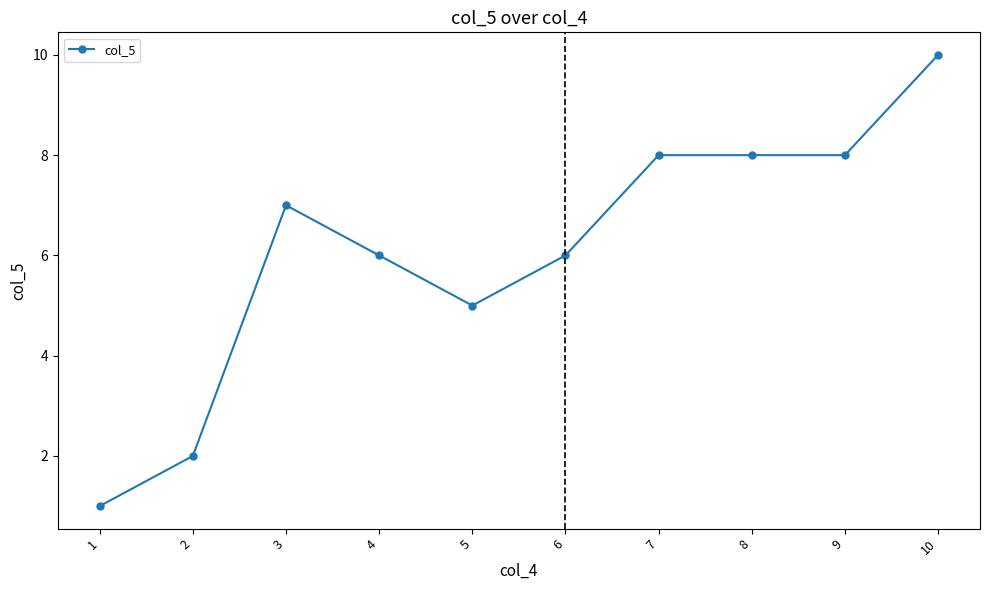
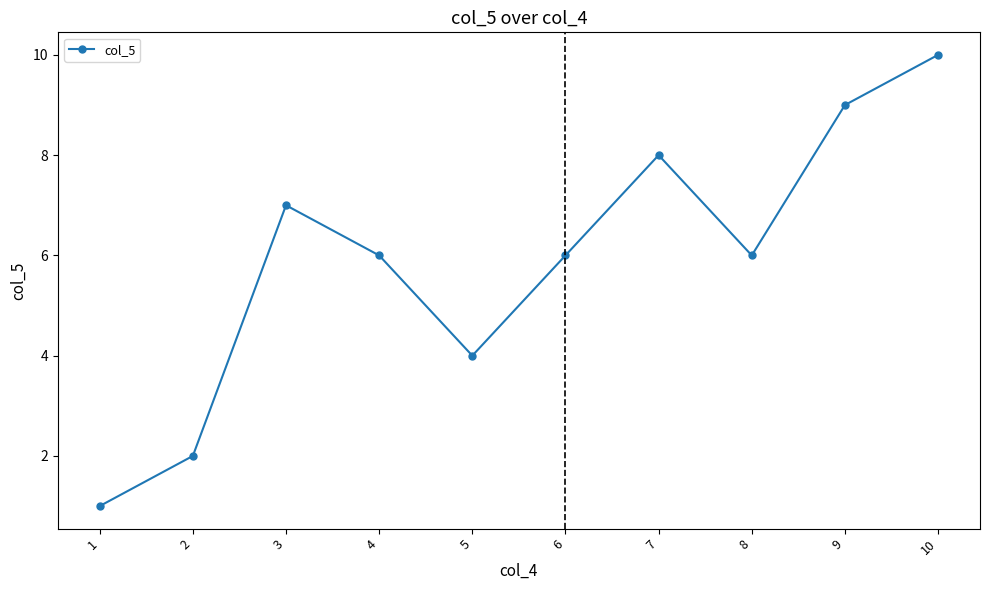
5: 5 -> 4
8: 8 -> 6
9: 8 -> 9
